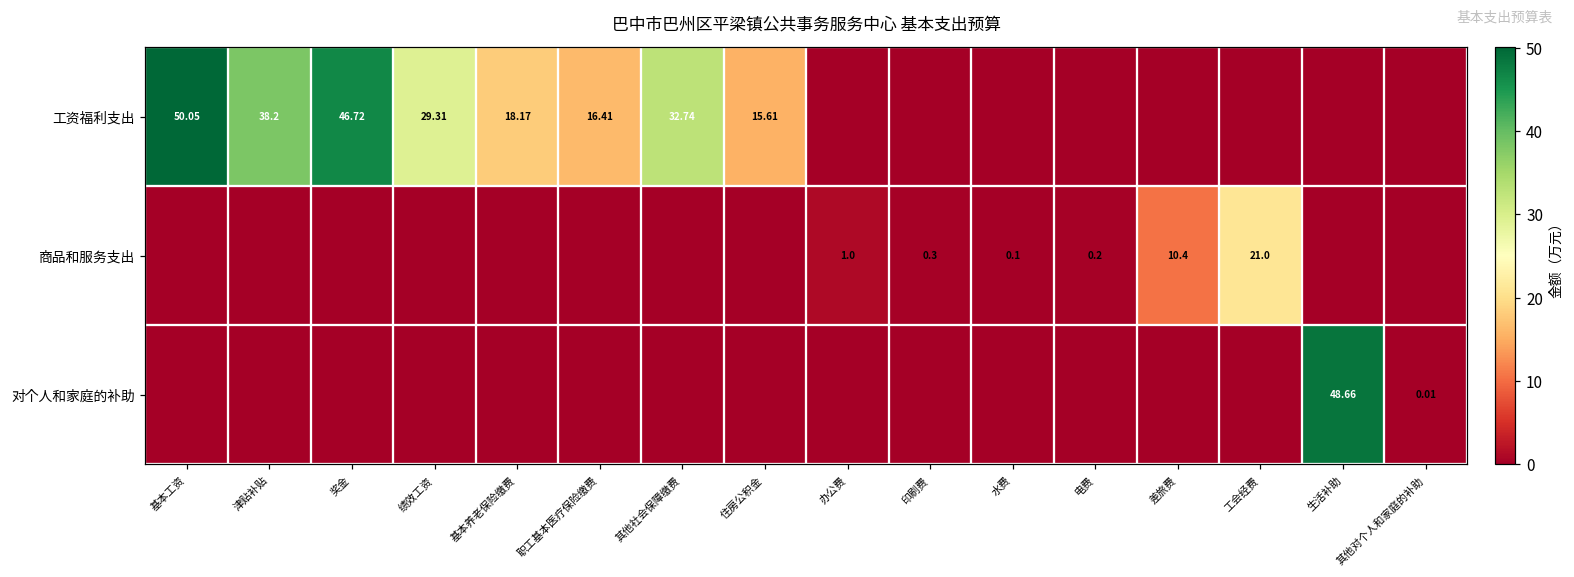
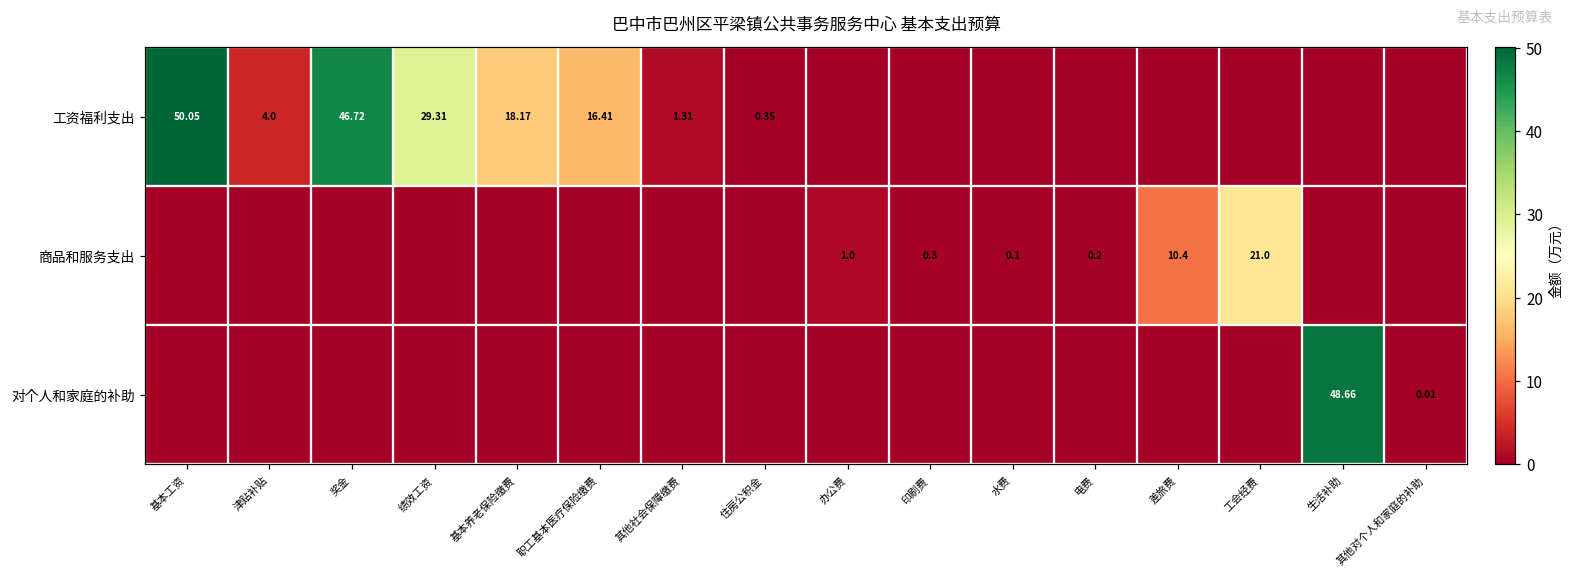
工资福利支出, 津贴补贴: 38.2 -> 4.0
工资福利支出, 其他社会保障缴费: 32.74 -> 1.31
工资福利支出, 住房公积金: 15.61 -> 0.35
